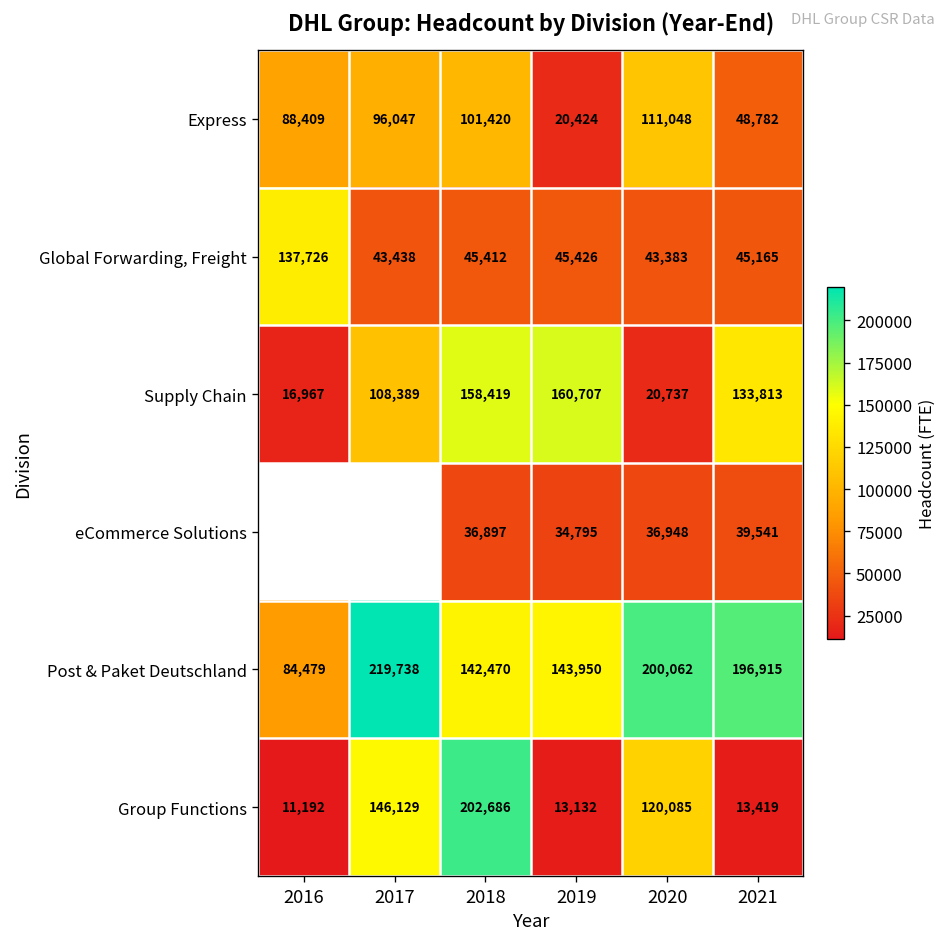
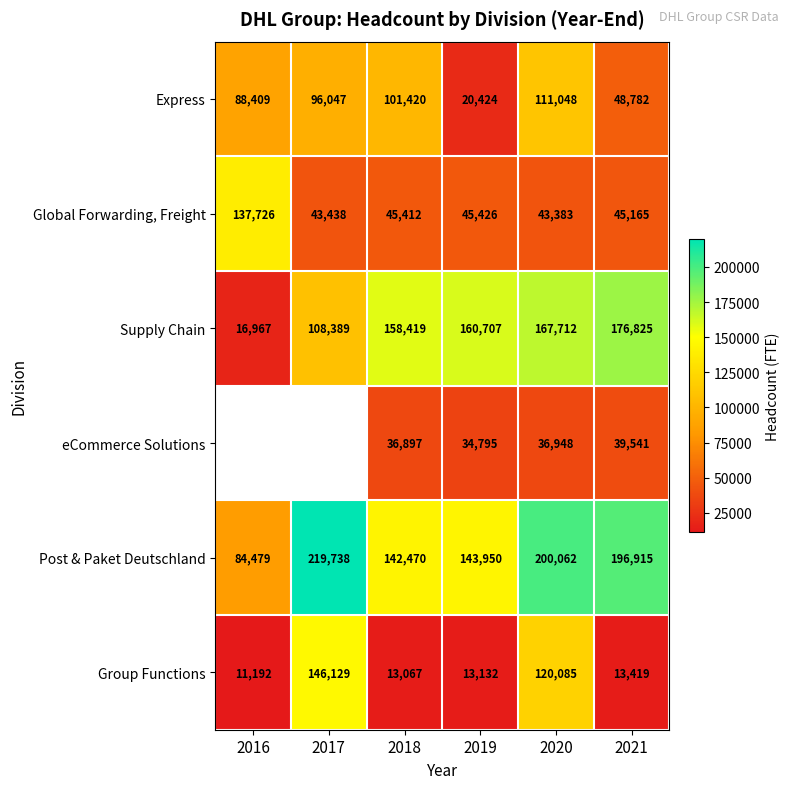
Supply Chain, 2020: 20,737 -> 167,712
Supply Chain, 2021: 133,813 -> 176,825
Group Functions, 2018: 202,686 -> 13,067
